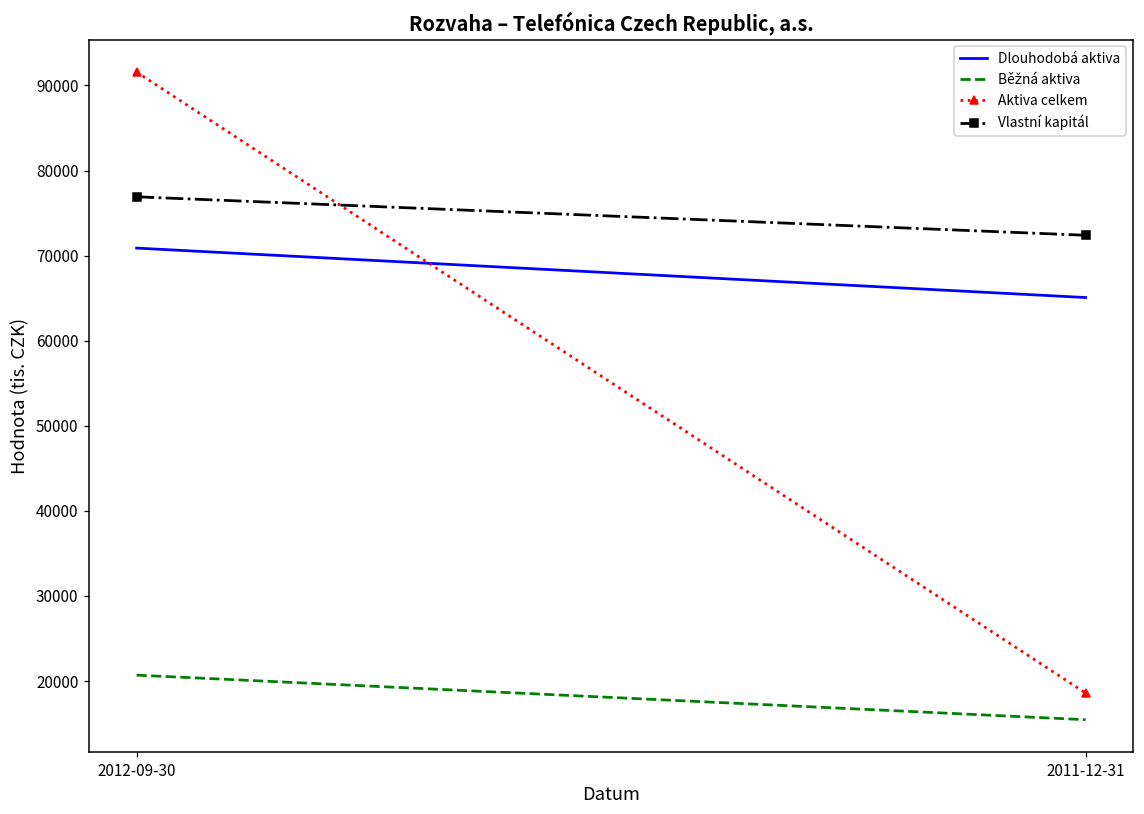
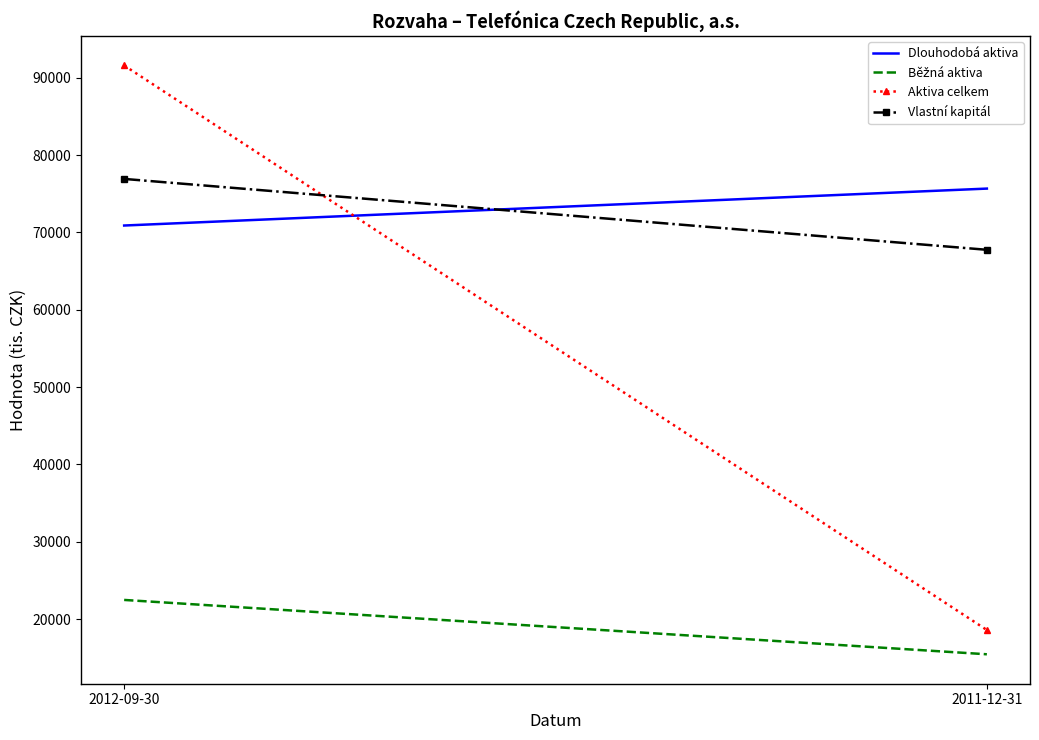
Běžná aktiva, 2012-09-30: 21000 -> 22000
Dlouhodobá aktiva, 2011-12-31: 65000 -> 76000
Vlastní kapitál, 2011-12-31: 72000 -> 68000
